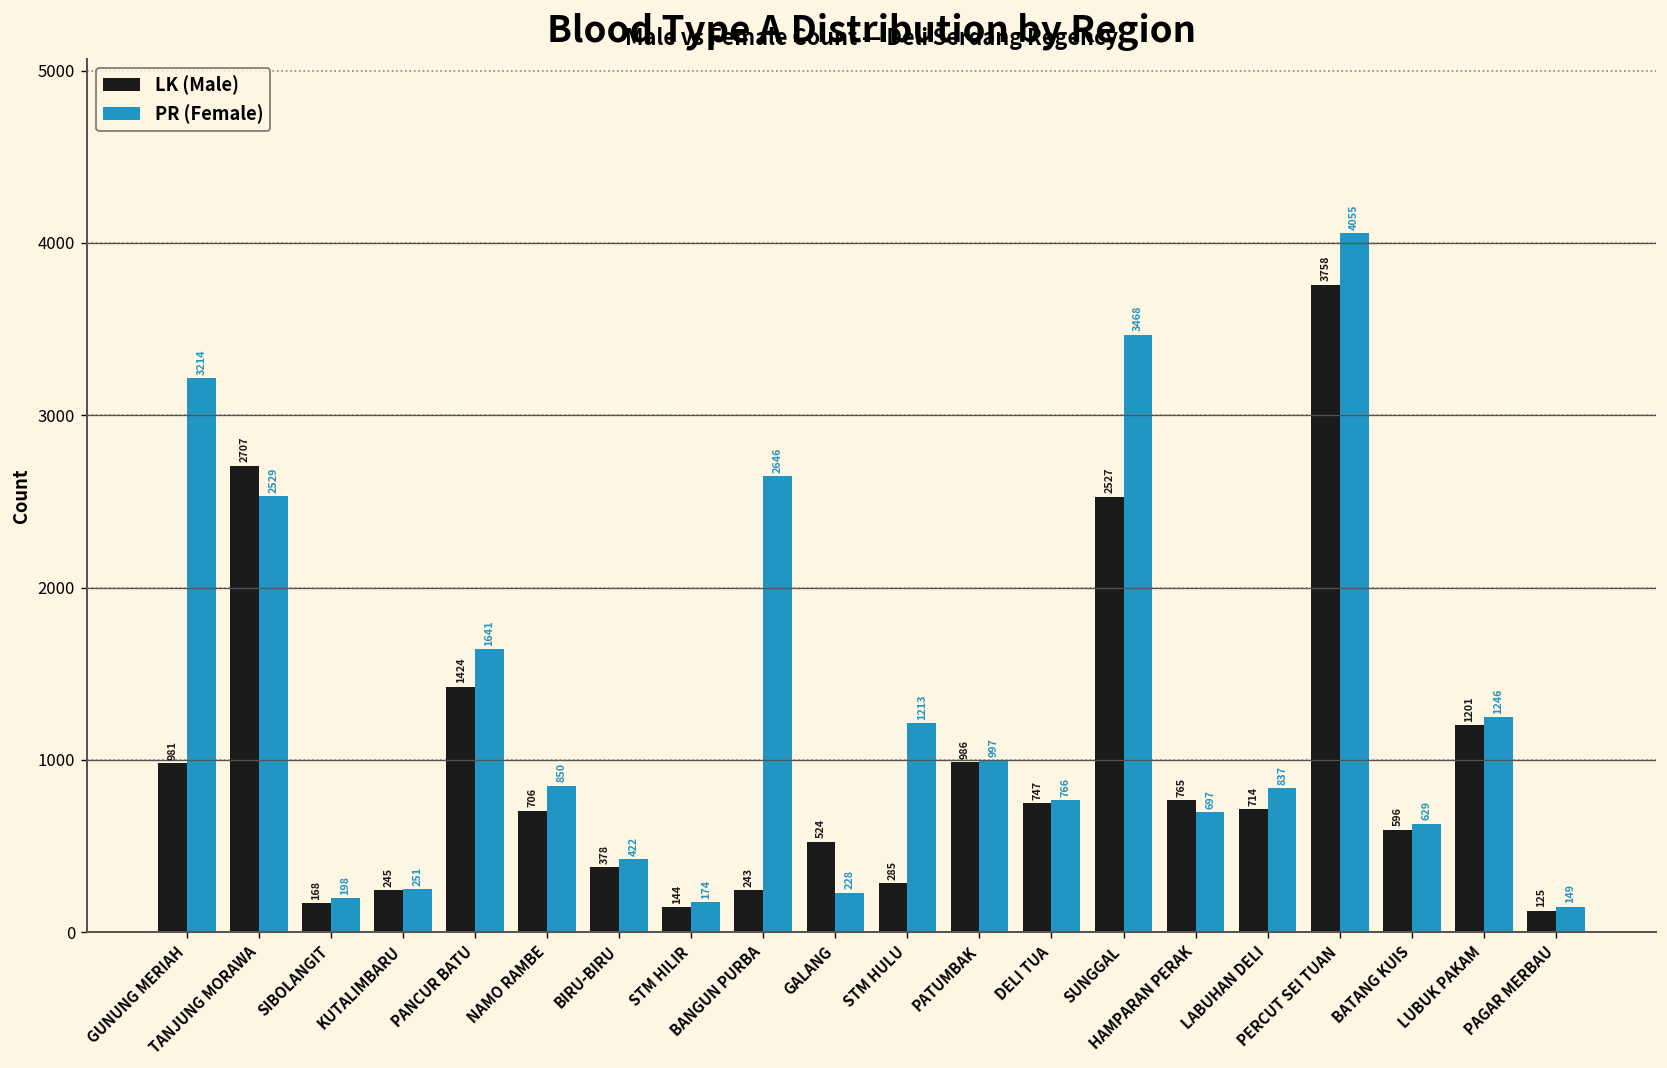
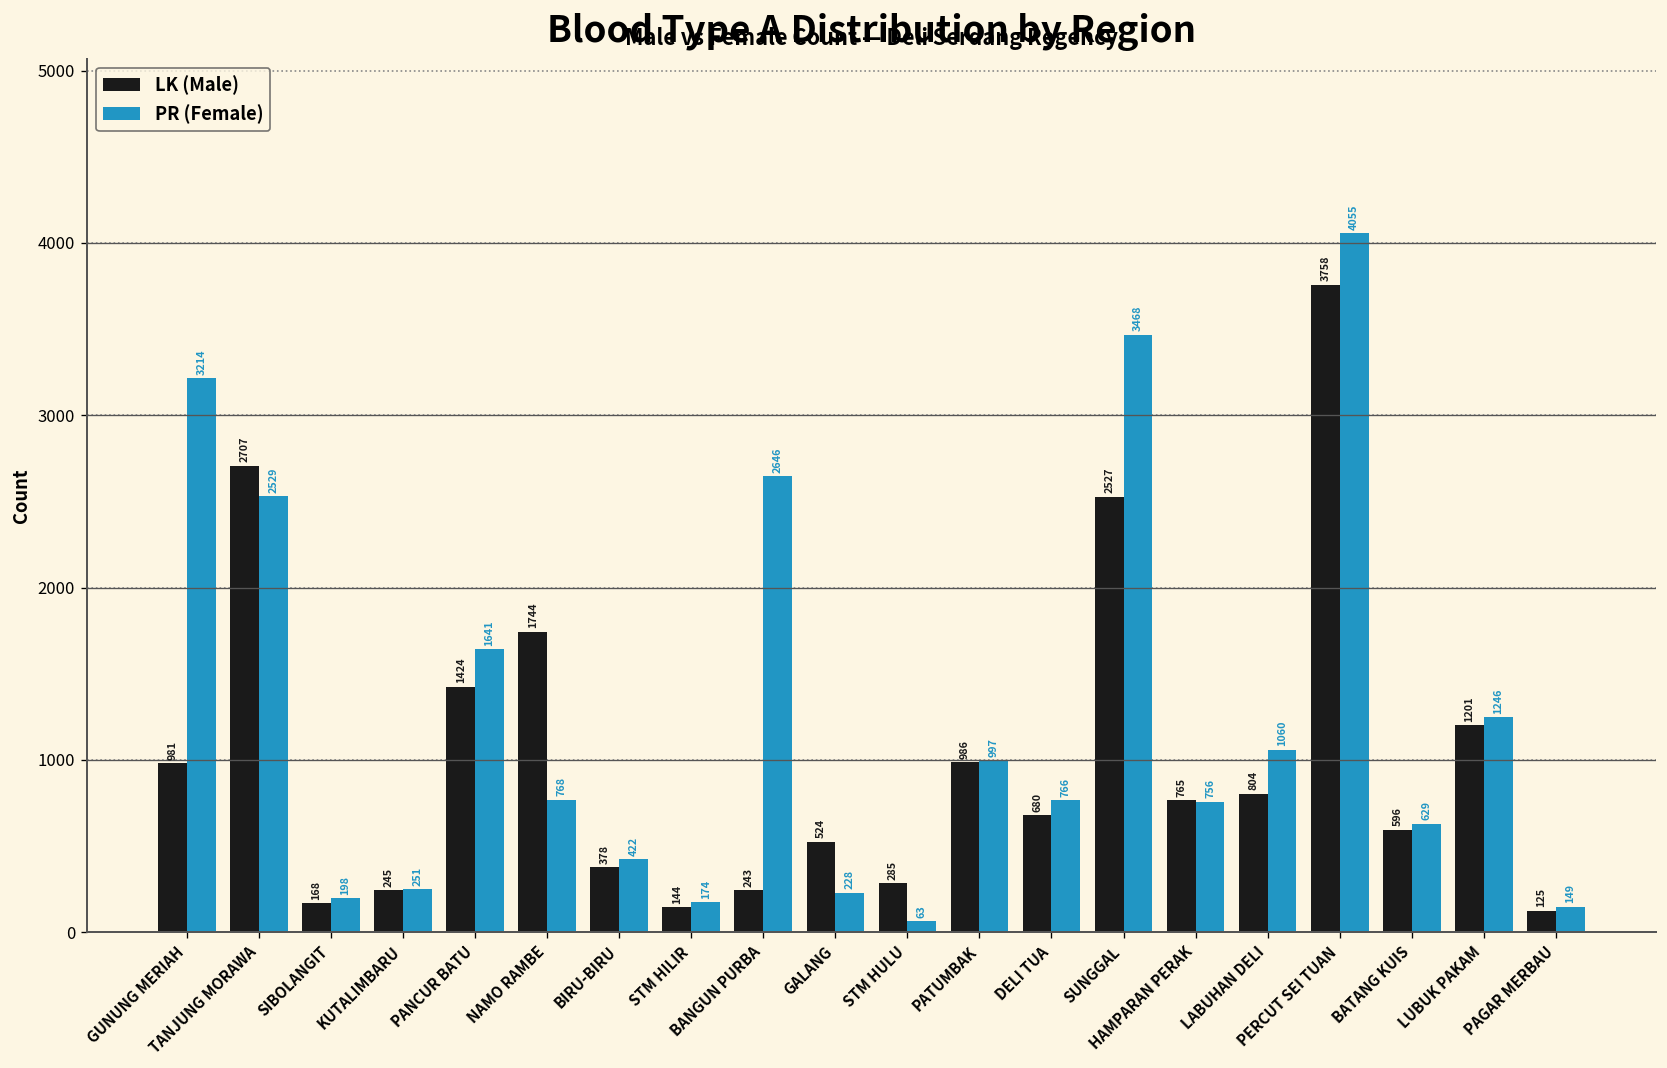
LK (Male), NAMO RAMBE: 706 -> 1744
PR (Female), NAMO RAMBE: 850 -> 768
PR (Female), STM HULU: 1213 -> 63
LK (Male), DELI TUA: 747 -> 680
PR (Female), HAMPARAN PERAK: 697 -> 756
LK (Male), LABUHAN DELI: 714 -> 804
PR (Female), LABUHAN DELI: 837 -> 1060
